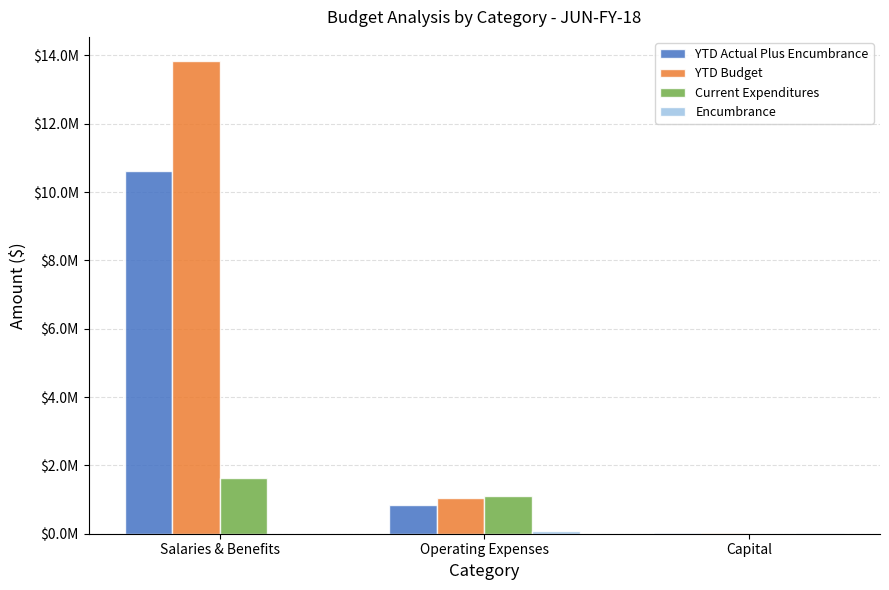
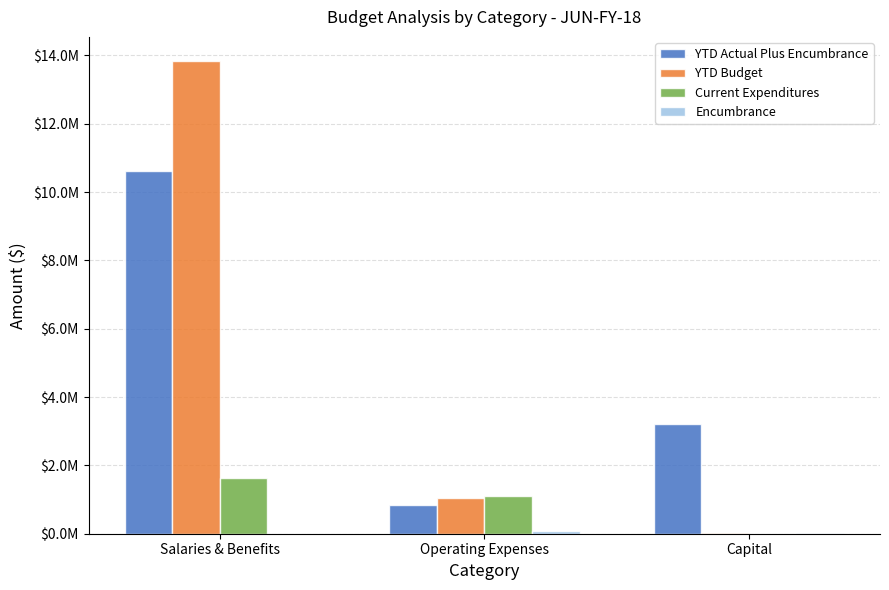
YTD Actual Plus Encumbrance, Capital: $0 -> $3200000
